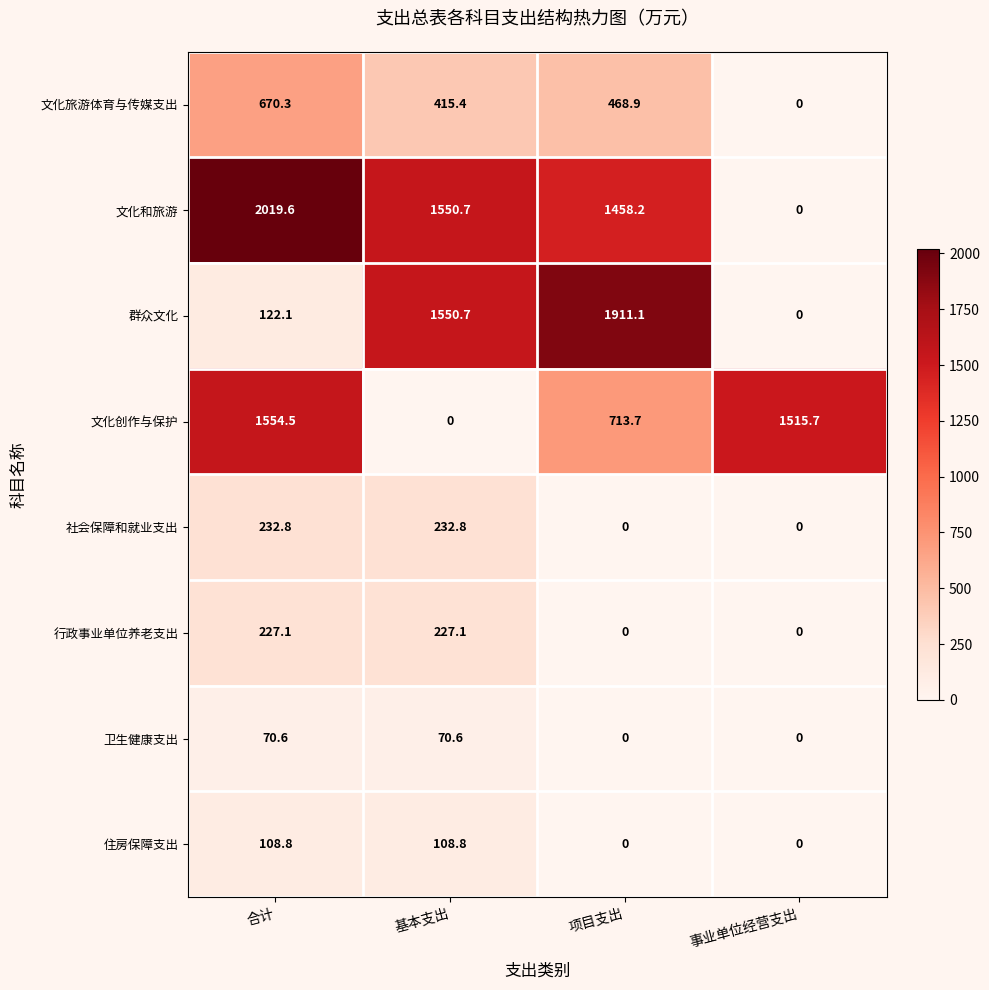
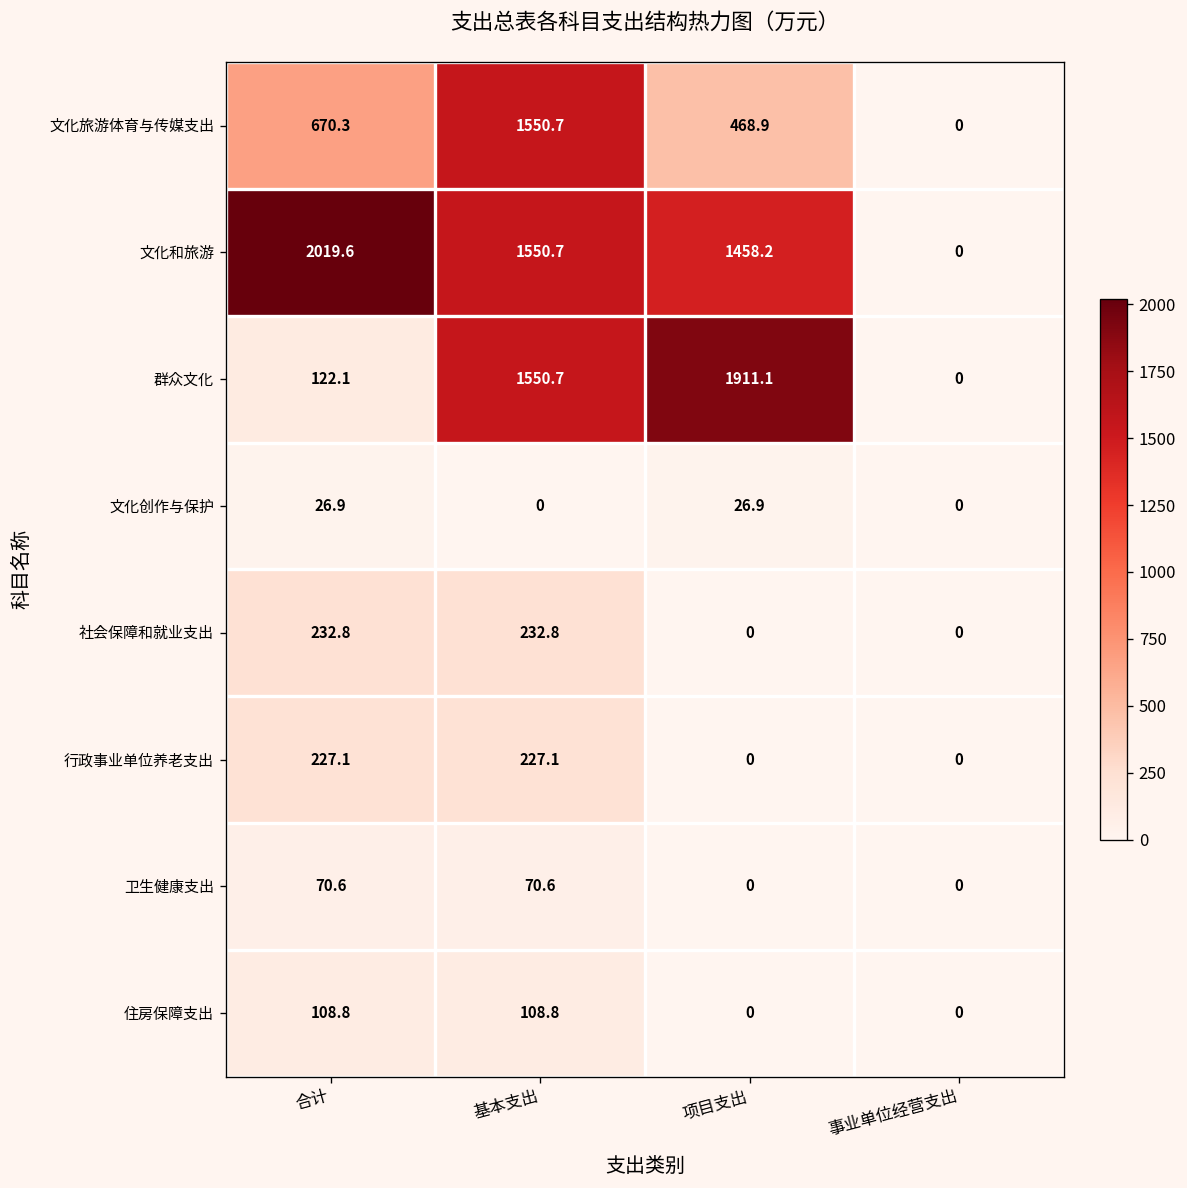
文化旅游体育与传媒支出, 基本支出: 415.4 -> 1550.7
文化创作与保护, 合计: 1554.5 -> 26.9
文化创作与保护, 项目支出: 713.7 -> 26.9
文化创作与保护, 事业单位经营支出: 1515.7 -> 0
